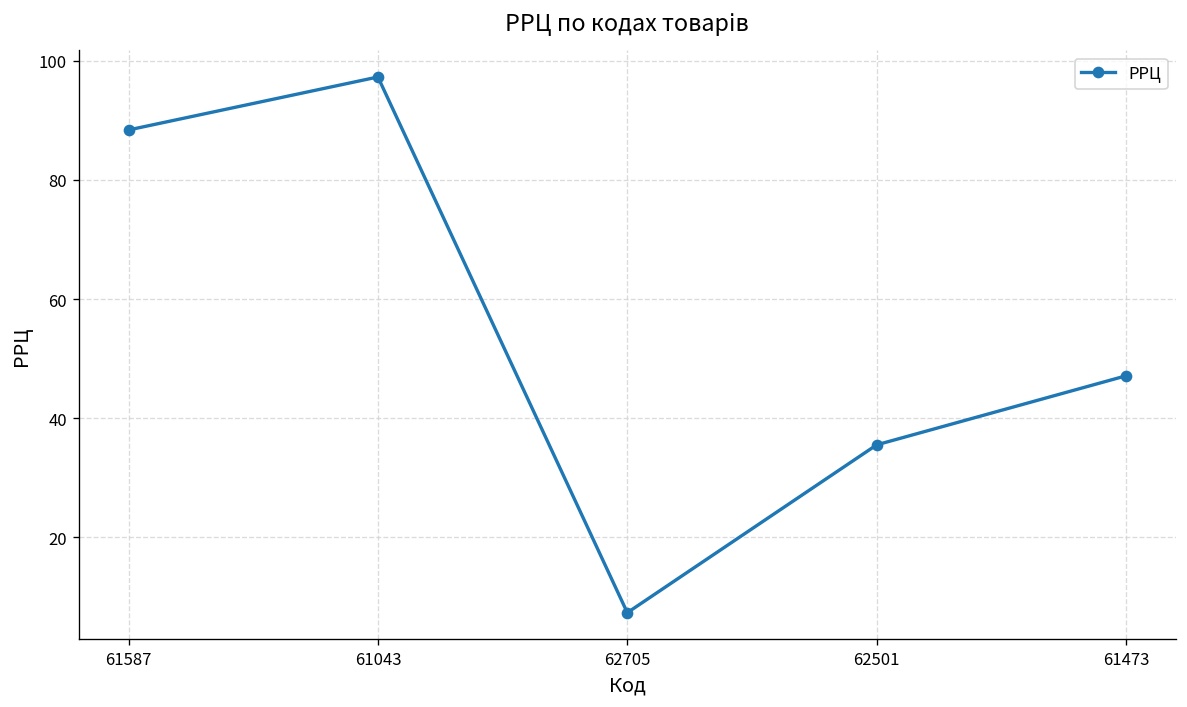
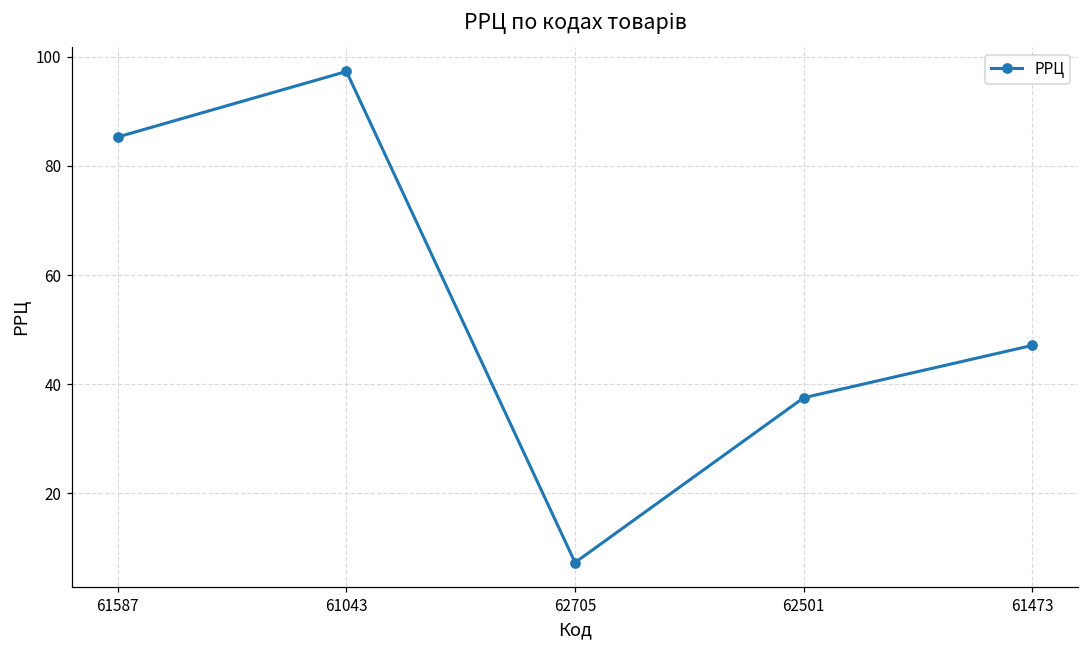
61587: 88 -> 85
62501: 36 -> 38
